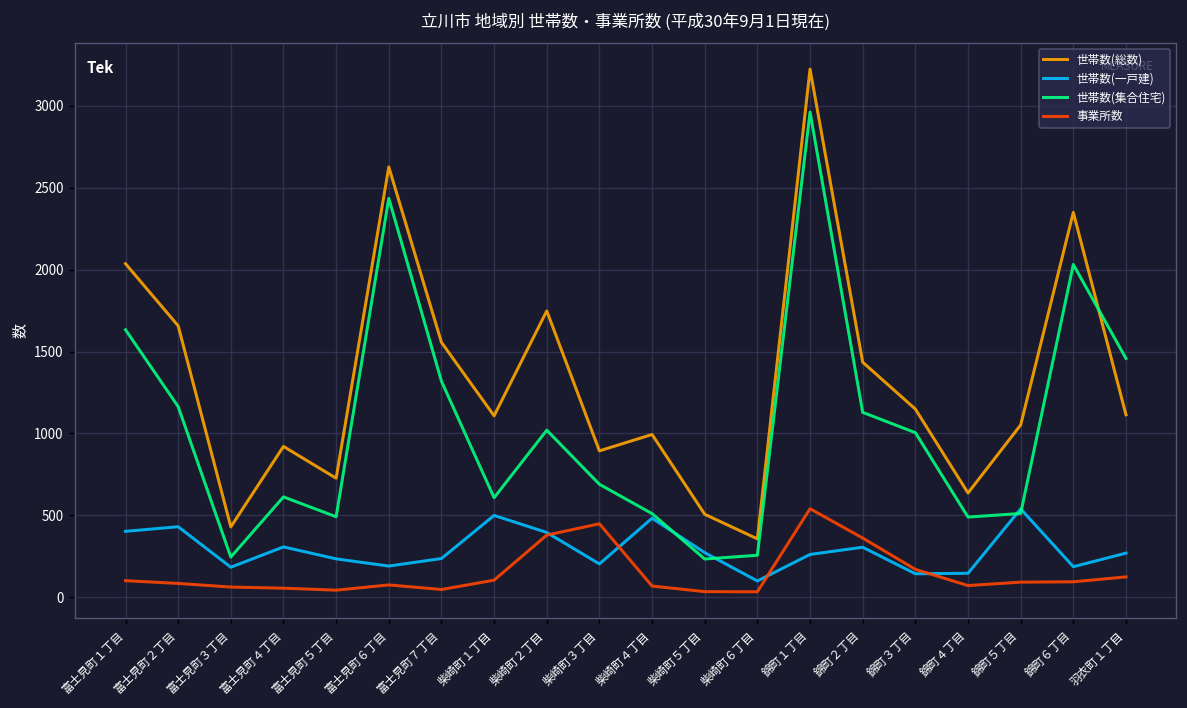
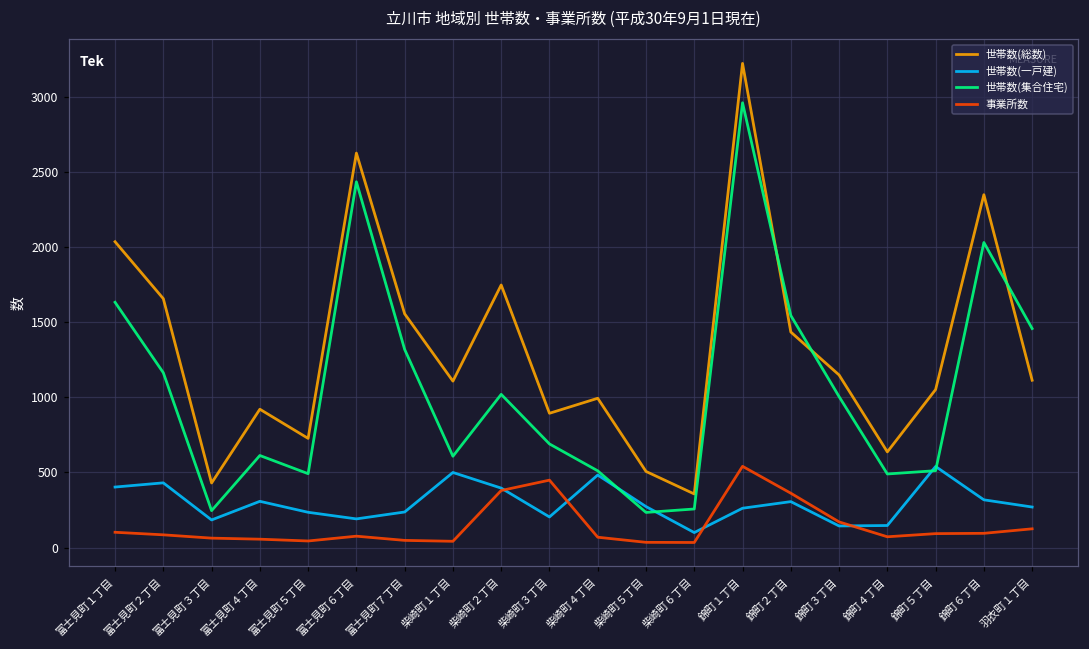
事業所数, 柴崎町１丁目: 110 -> 40
世帯数(集合住宅), 錦町２丁目: 1130 -> 1550
世帯数(一戸建), 錦町６丁目: 190 -> 320
